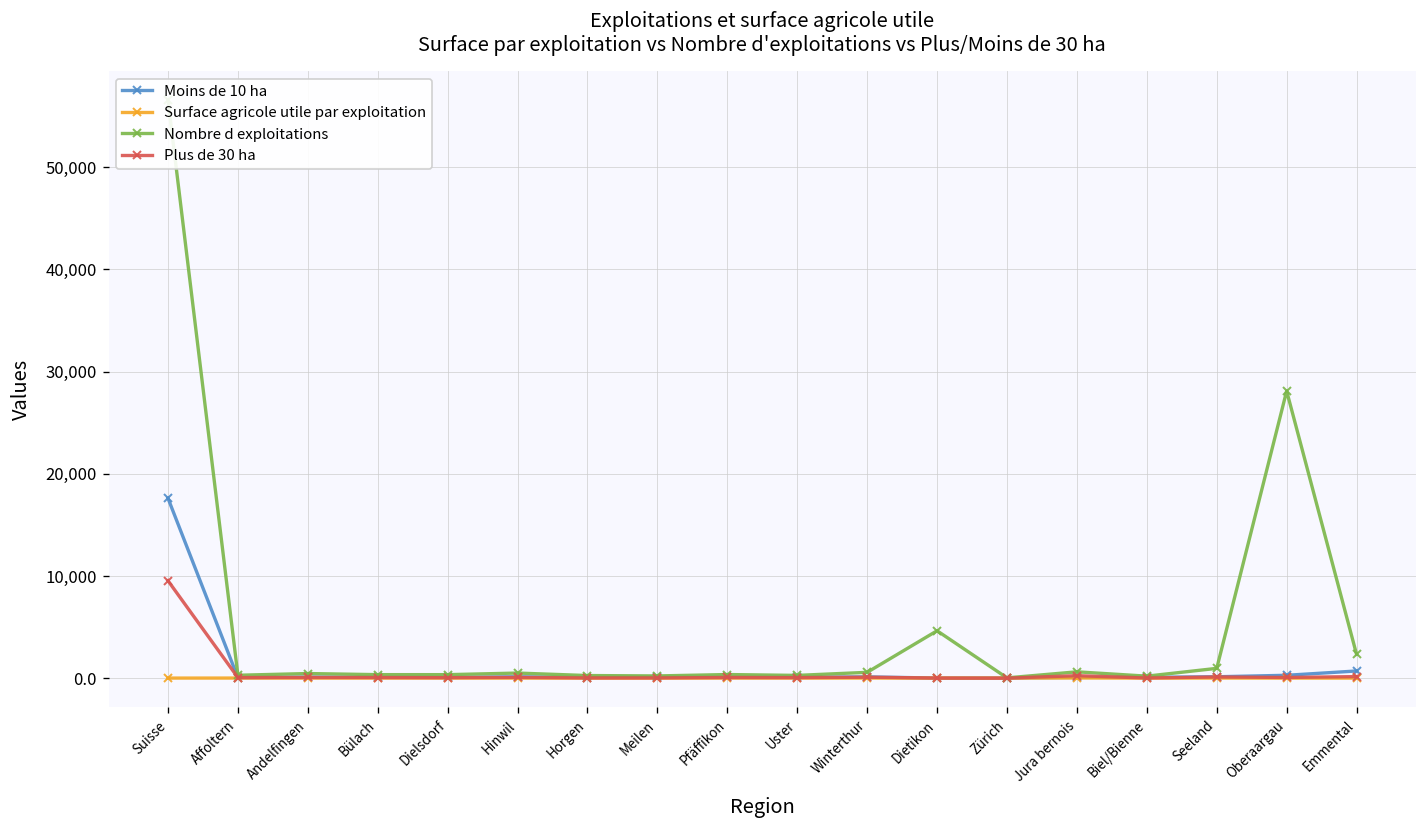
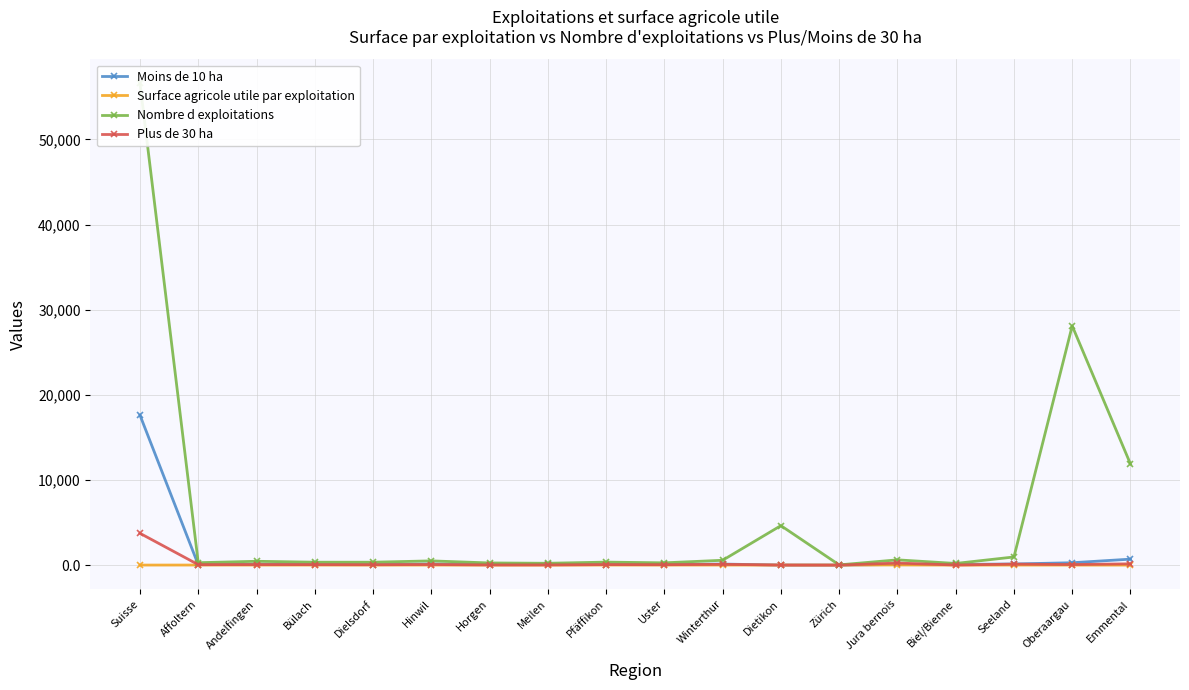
Plus de 30 ha, Suisse: 10,000 -> 4,000
Nombre d exploitations, Emmental: 2,000 -> 12,000
